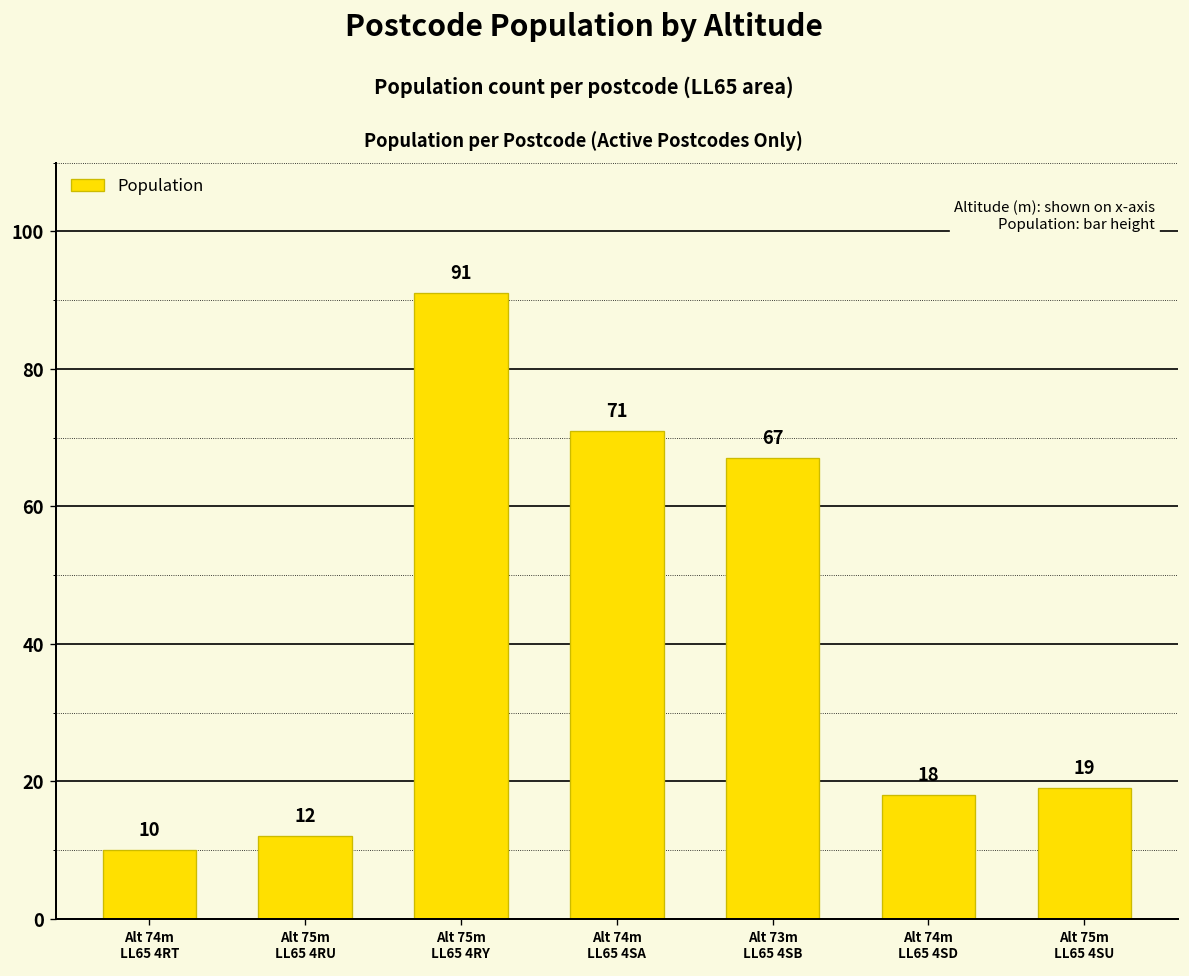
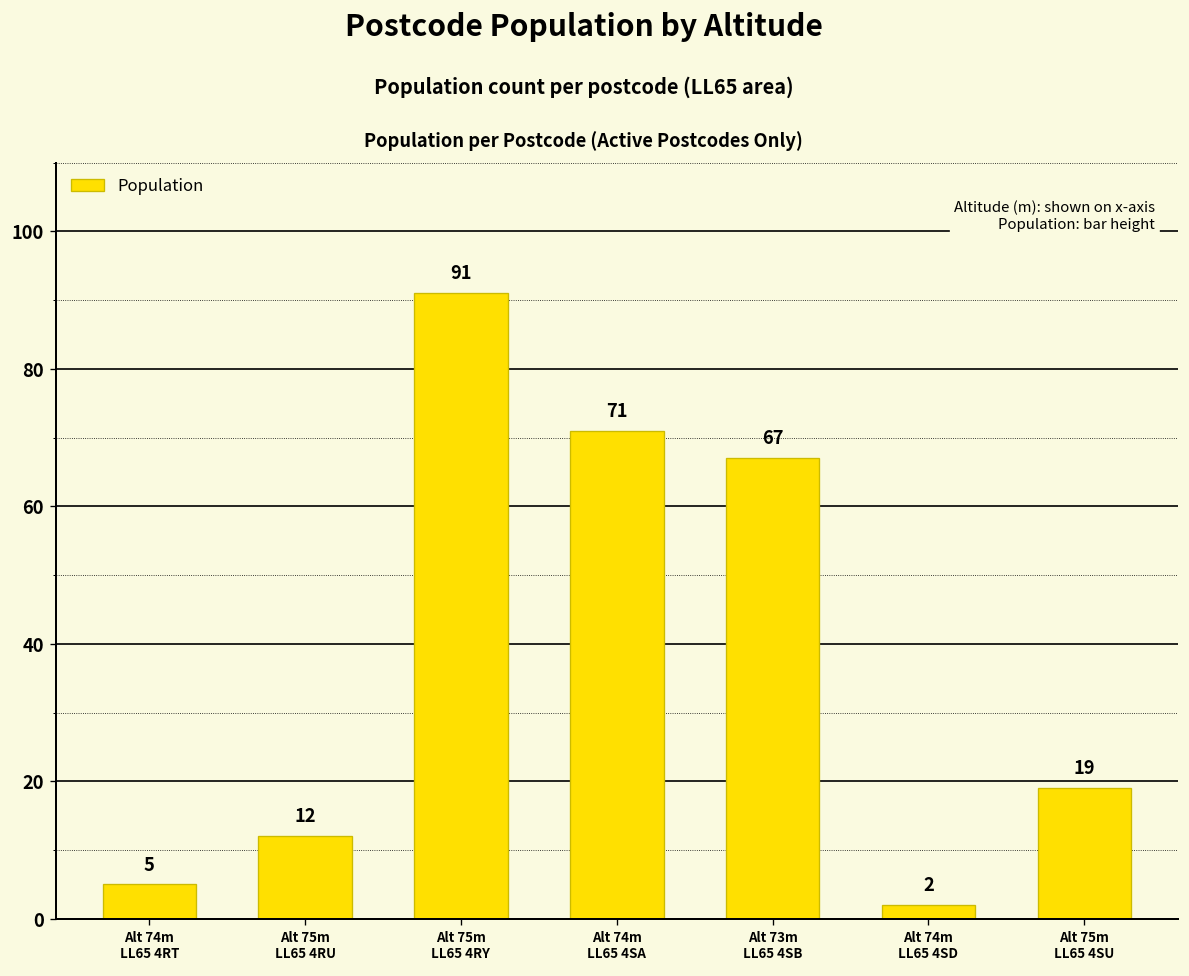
Alt 74m LL65 4RT: 10 -> 5
Alt 74m LL65 4SD: 18 -> 2
